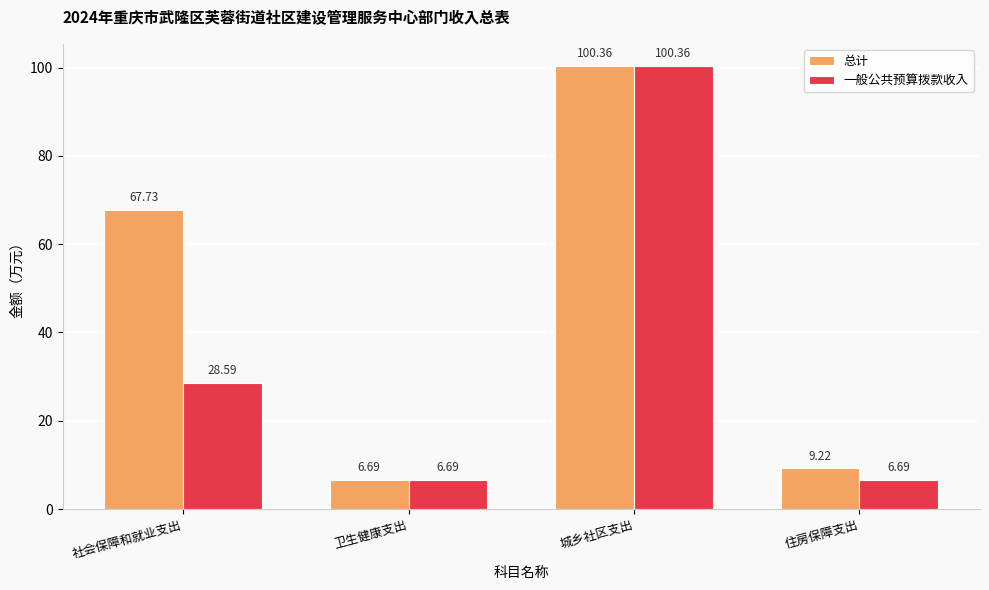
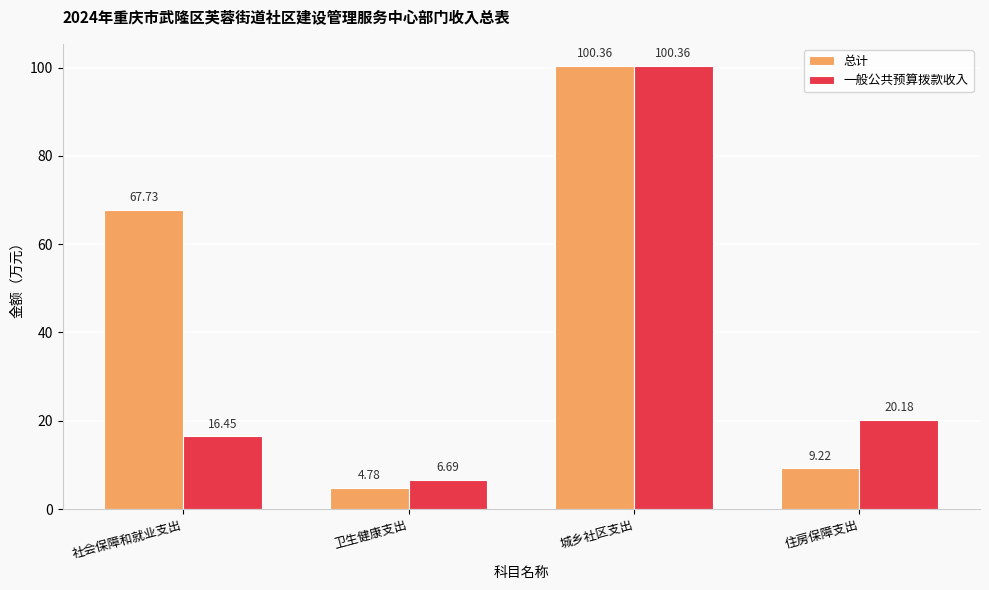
一般公共预算拨款收入, 社会保障和就业支出: 28.59 -> 16.45
总计, 卫生健康支出: 6.69 -> 4.78
一般公共预算拨款收入, 住房保障支出: 6.69 -> 20.18
